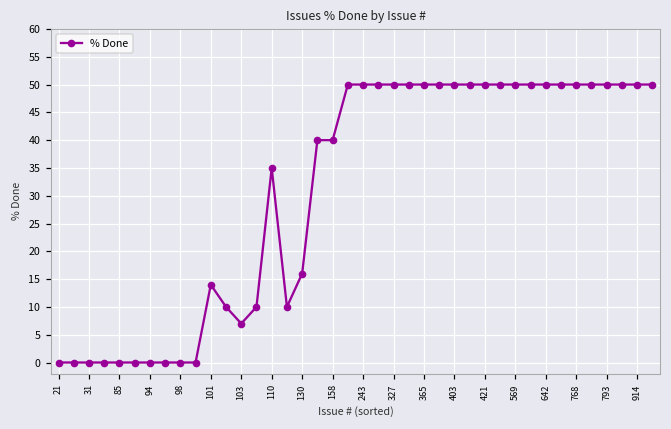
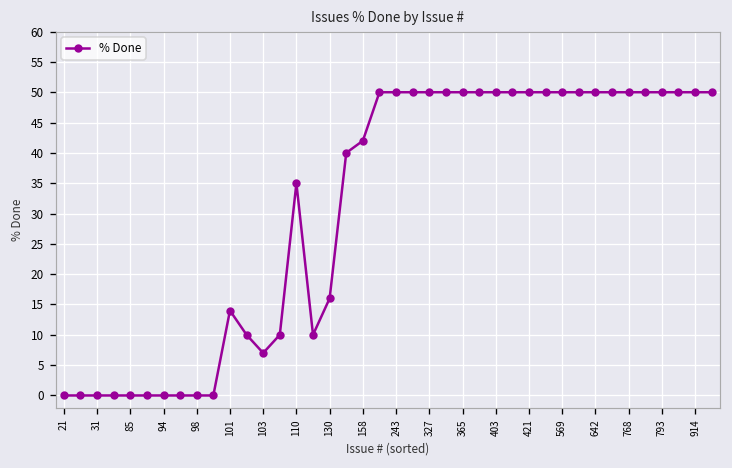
158: 40 -> 42
